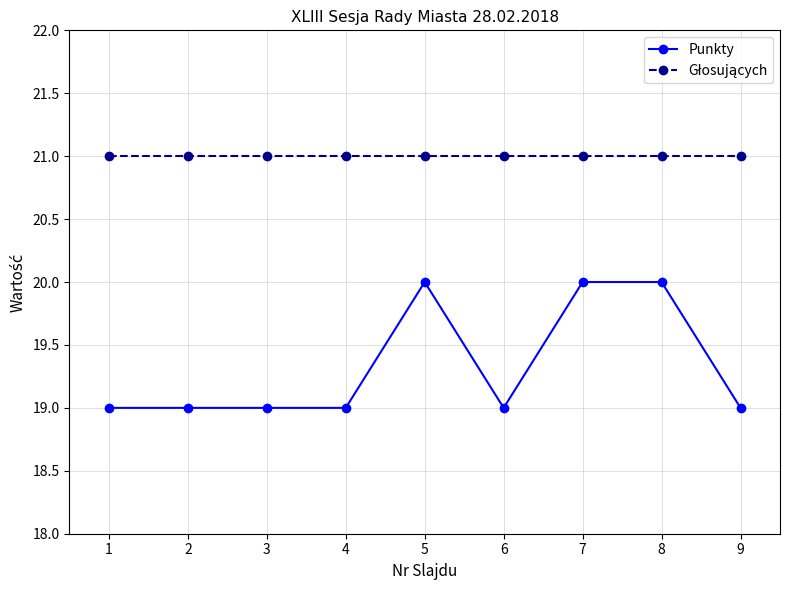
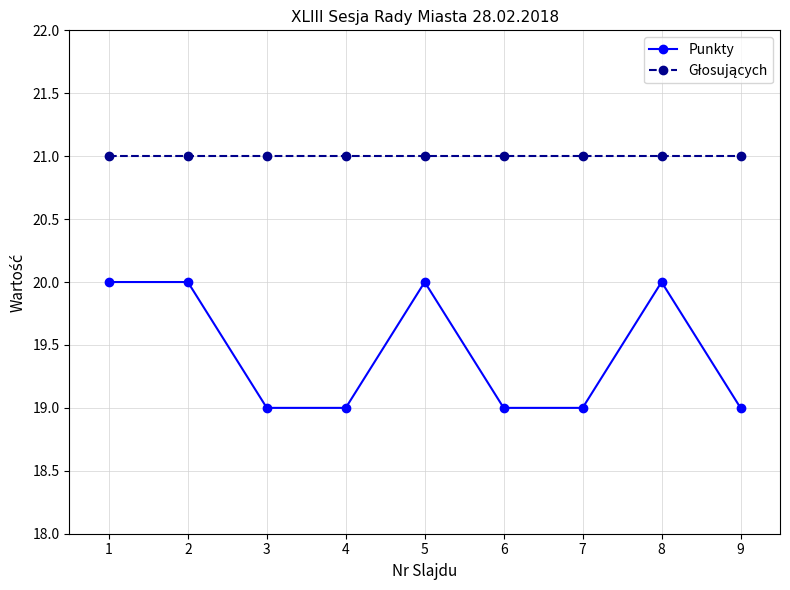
Punkty, 1: 19 -> 20
Punkty, 2: 19 -> 20
Punkty, 7: 20 -> 19
